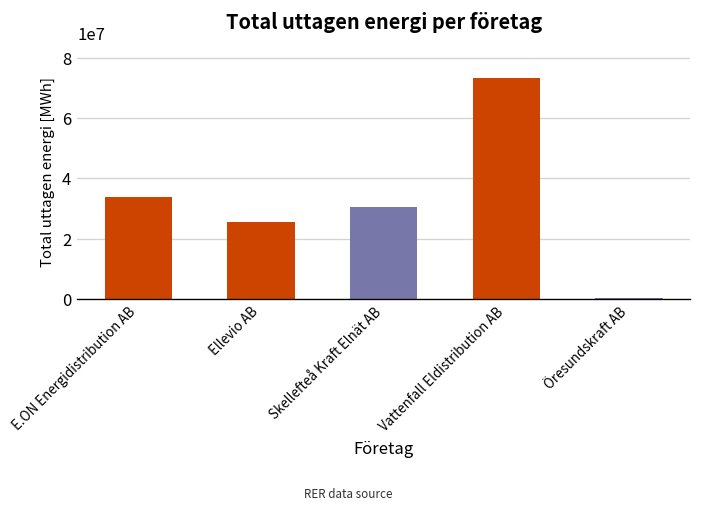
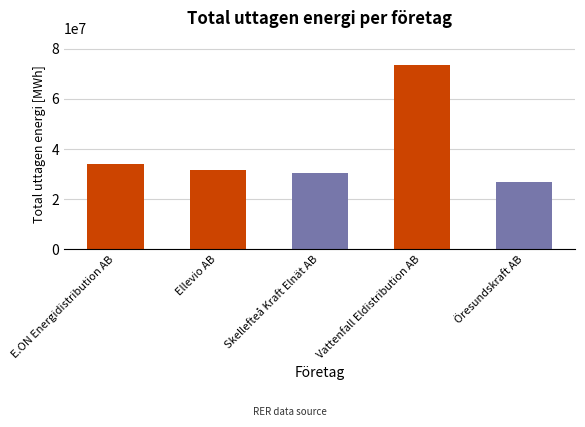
Ellevio AB: 26000000 -> 32000000
Öresundskraft AB: 0 -> 27000000
